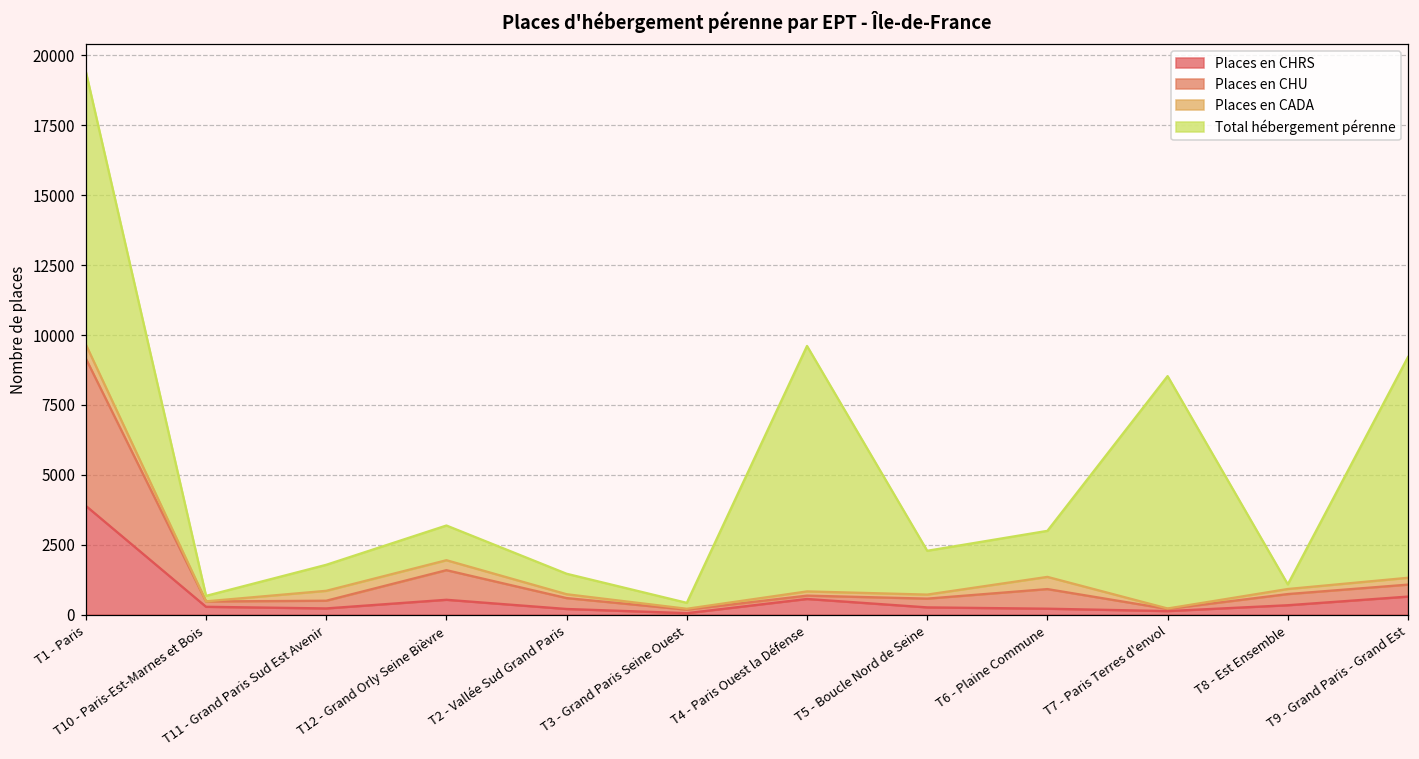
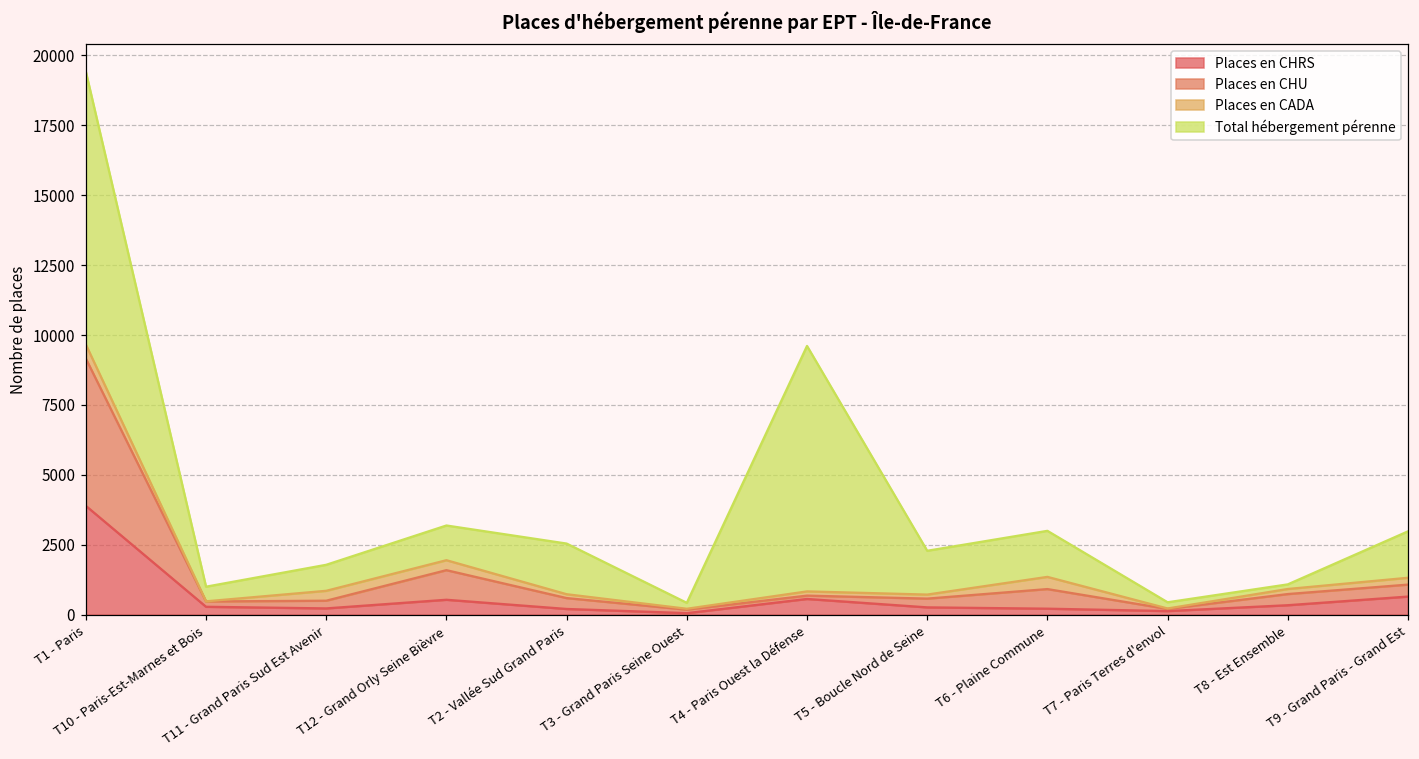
Total hébergement pérenne, T10 - Paris-Est-Marnes et Bois: 200 -> 500
Total hébergement pérenne, T2 - Vallée Sud Grand Paris: 700 -> 1800
Total hébergement pérenne, T7 - Paris Terres d'envol: 8300 -> 200
Total hébergement pérenne, T9 - Grand Paris - Grand Est: 7900 -> 1700
